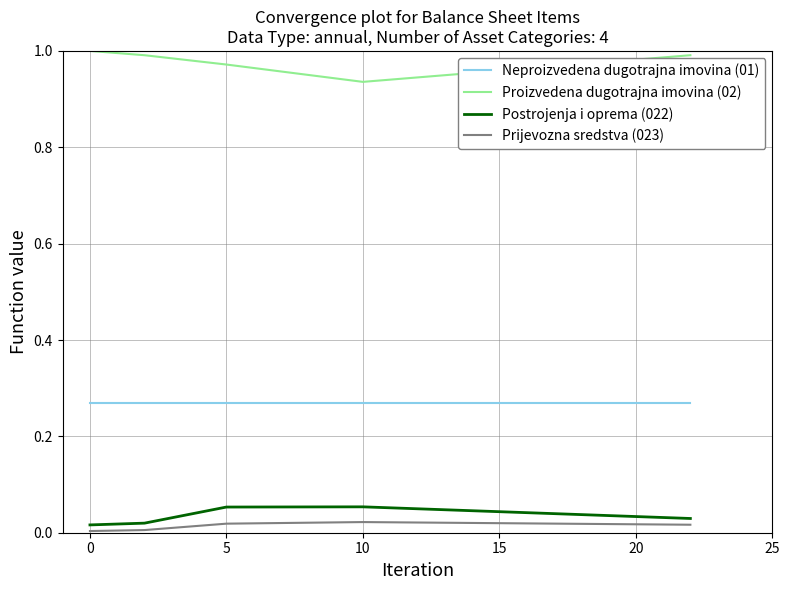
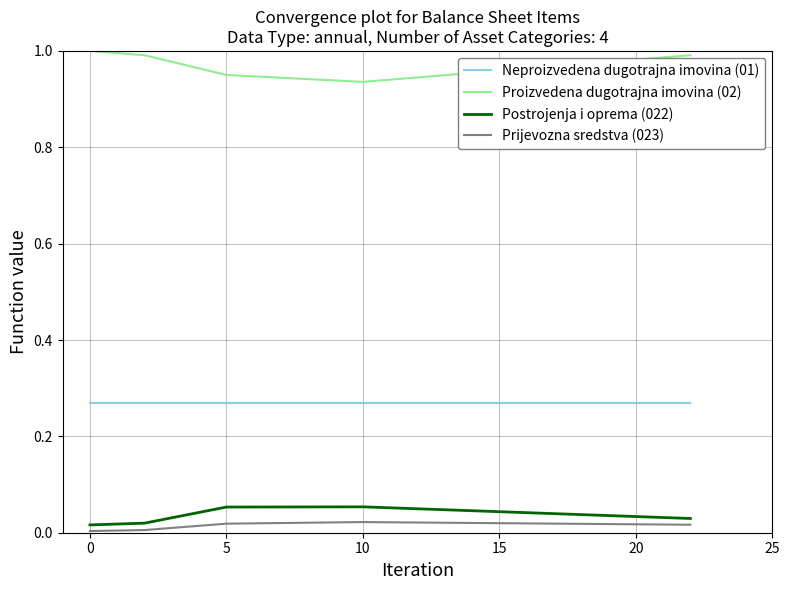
Proizvedena dugotrajna imovina (02), 5: 0.97 -> 0.95
